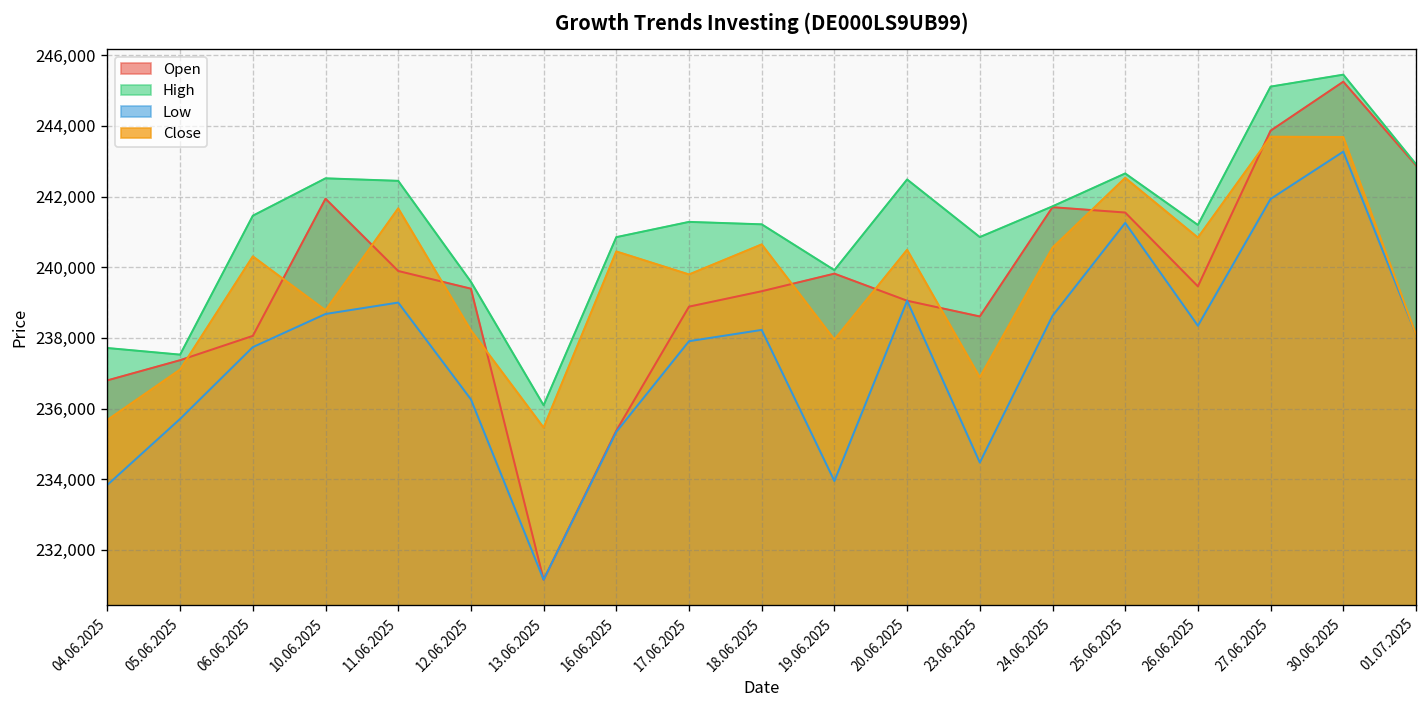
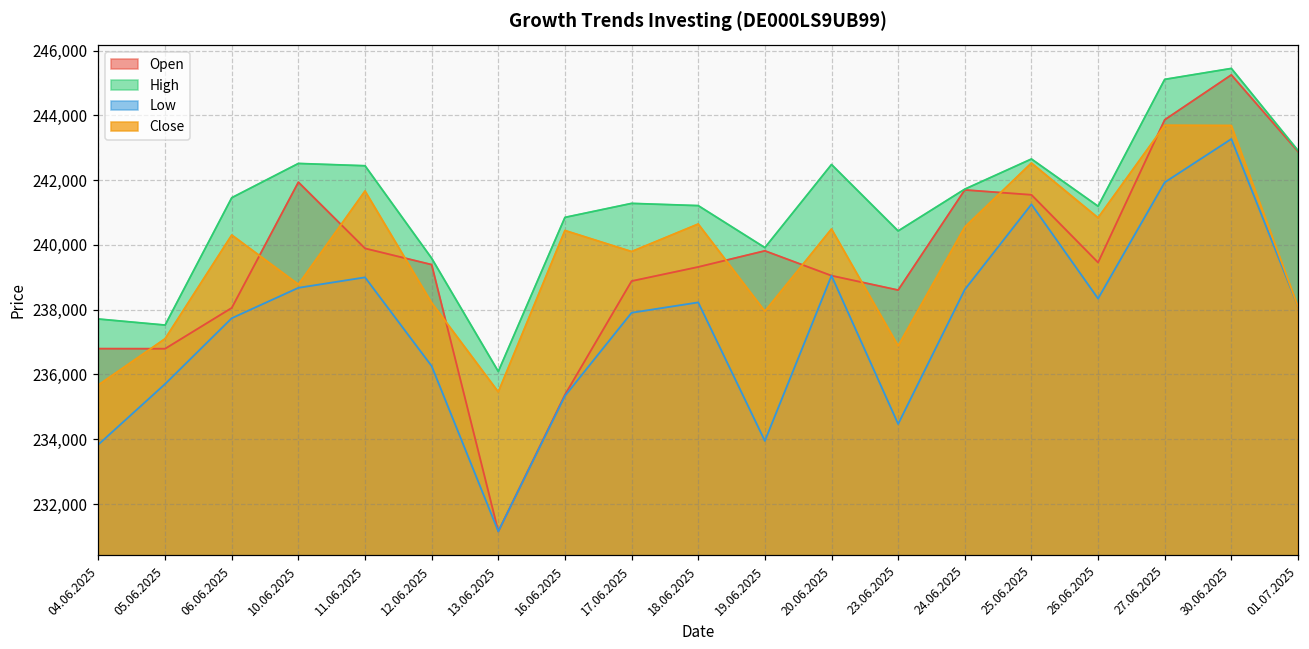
Open, 05.06.2025: 237,400 -> 236,800
High, 23.06.2025: 240,900 -> 240,400
